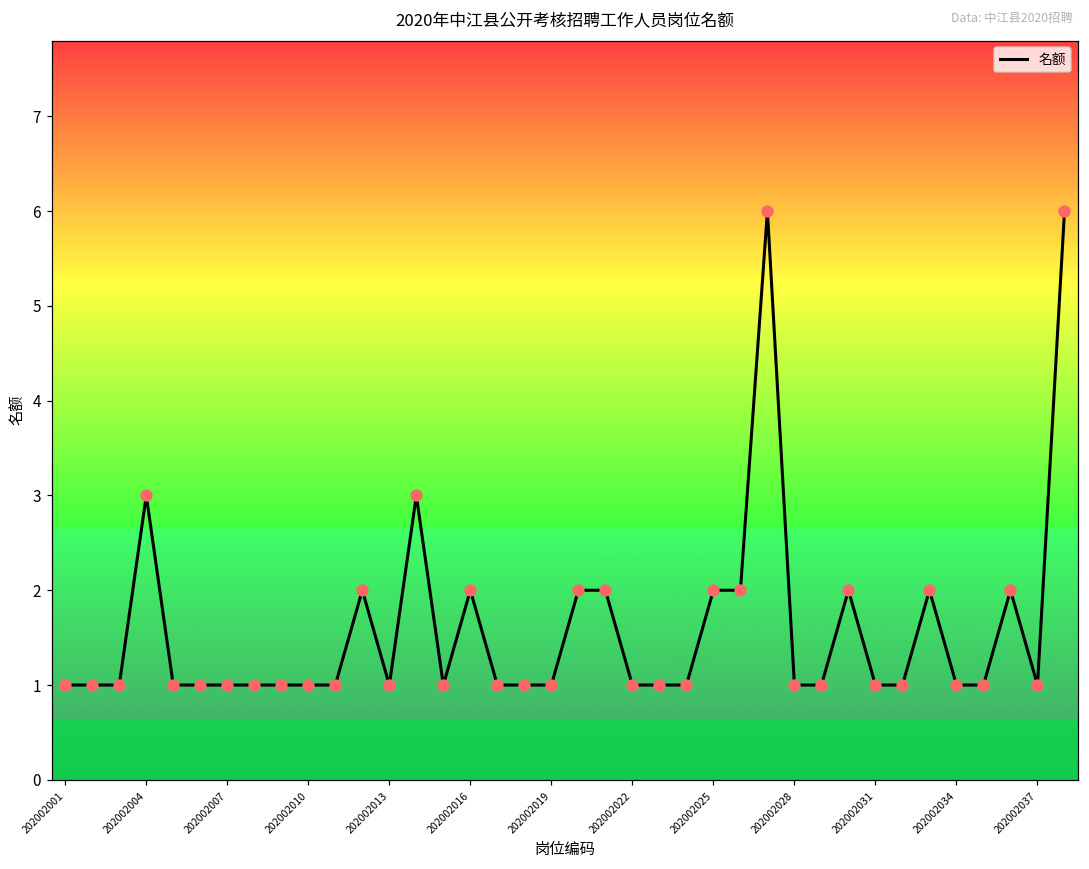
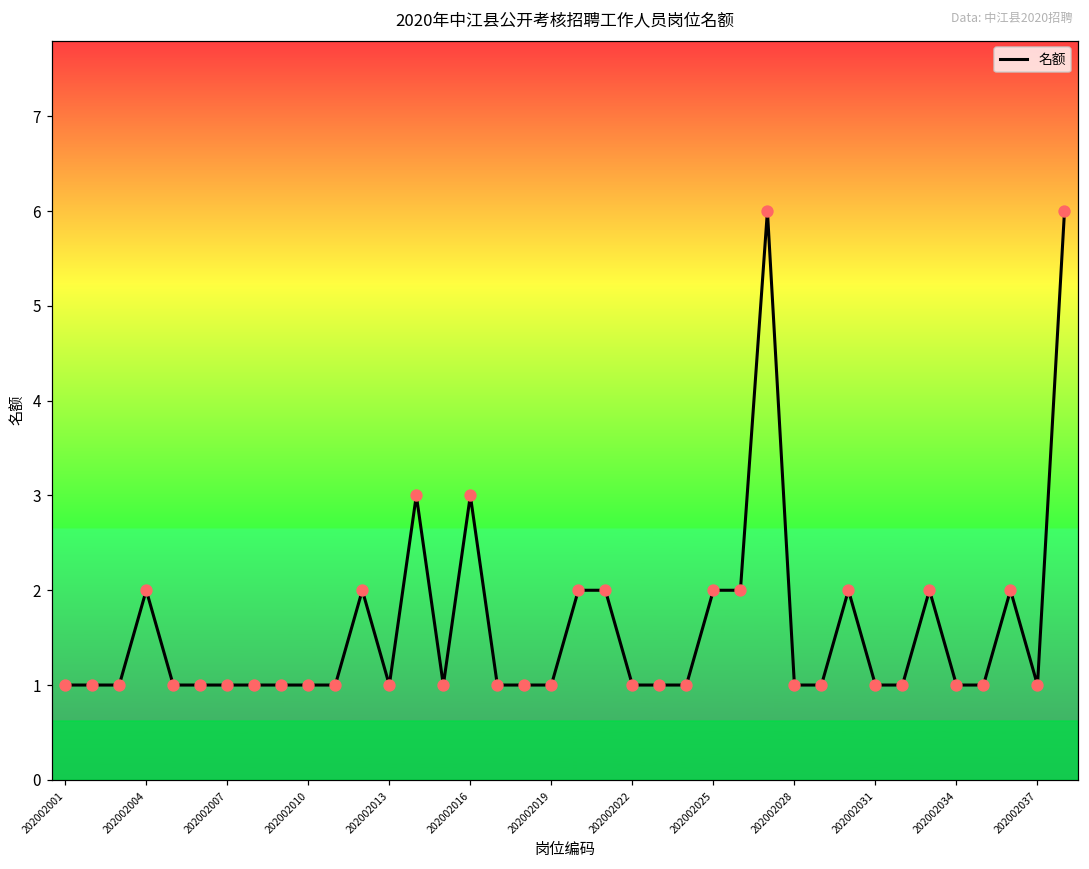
202002004: 3 -> 2
202002016: 2 -> 3
